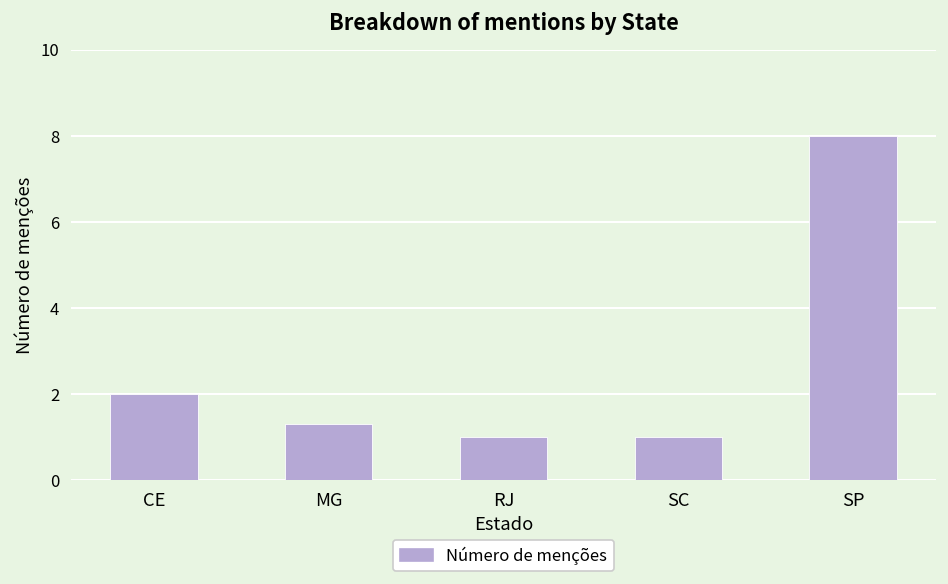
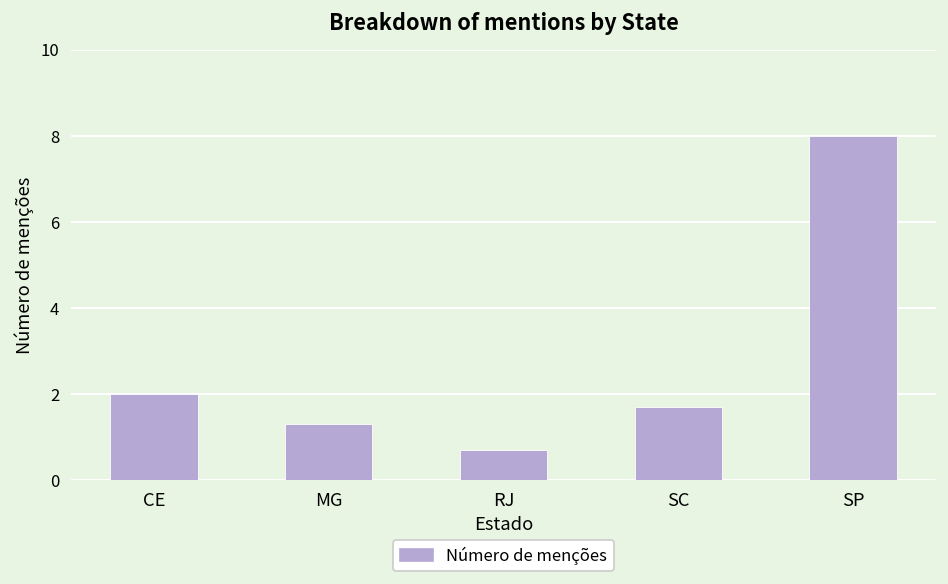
RJ: 1.0 -> 0.7
SC: 1.0 -> 1.7
